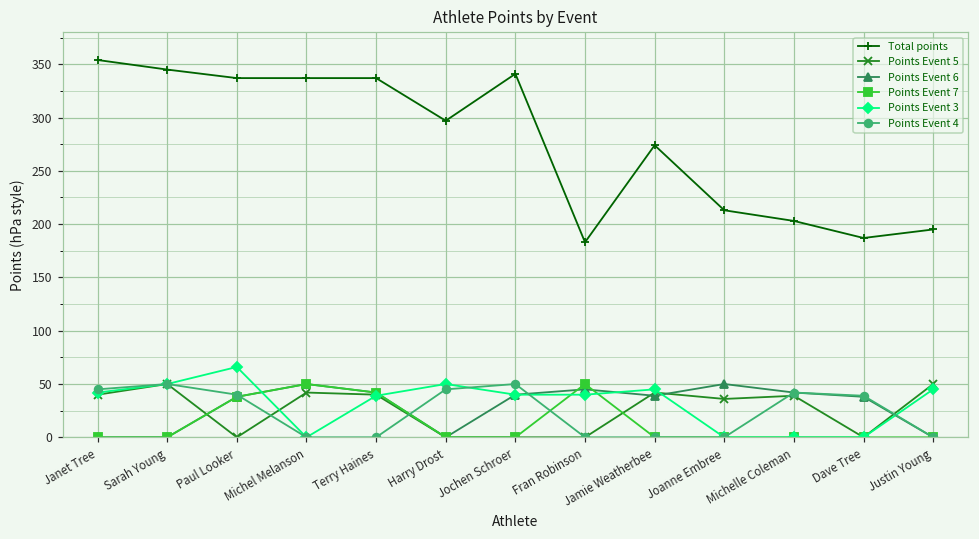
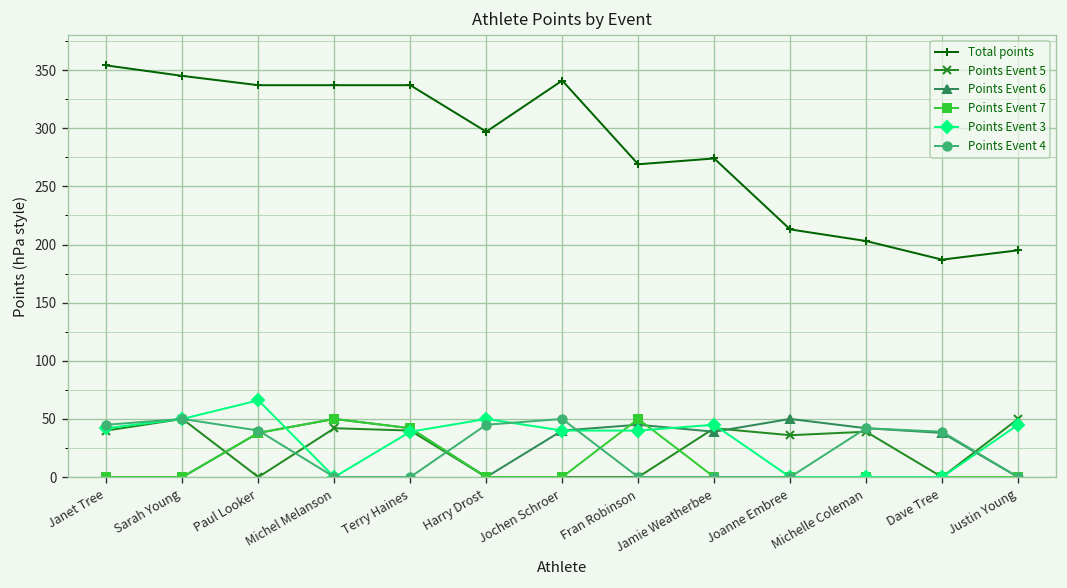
Total points, Fran Robinson: 180 -> 270
